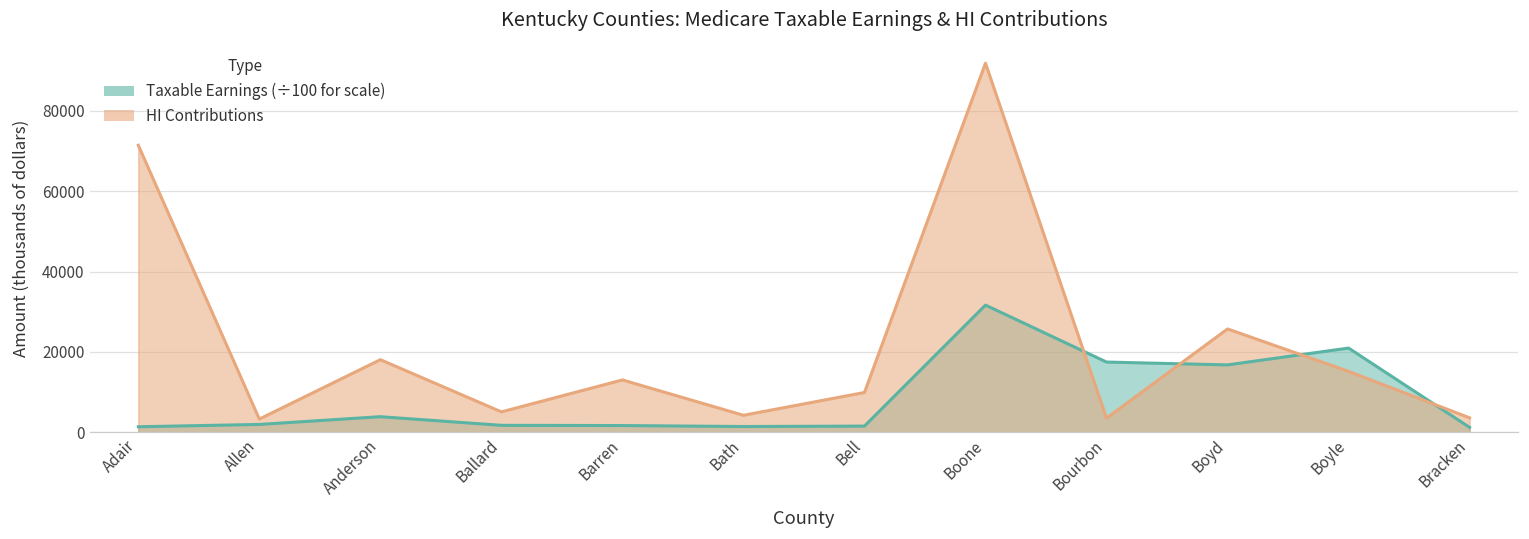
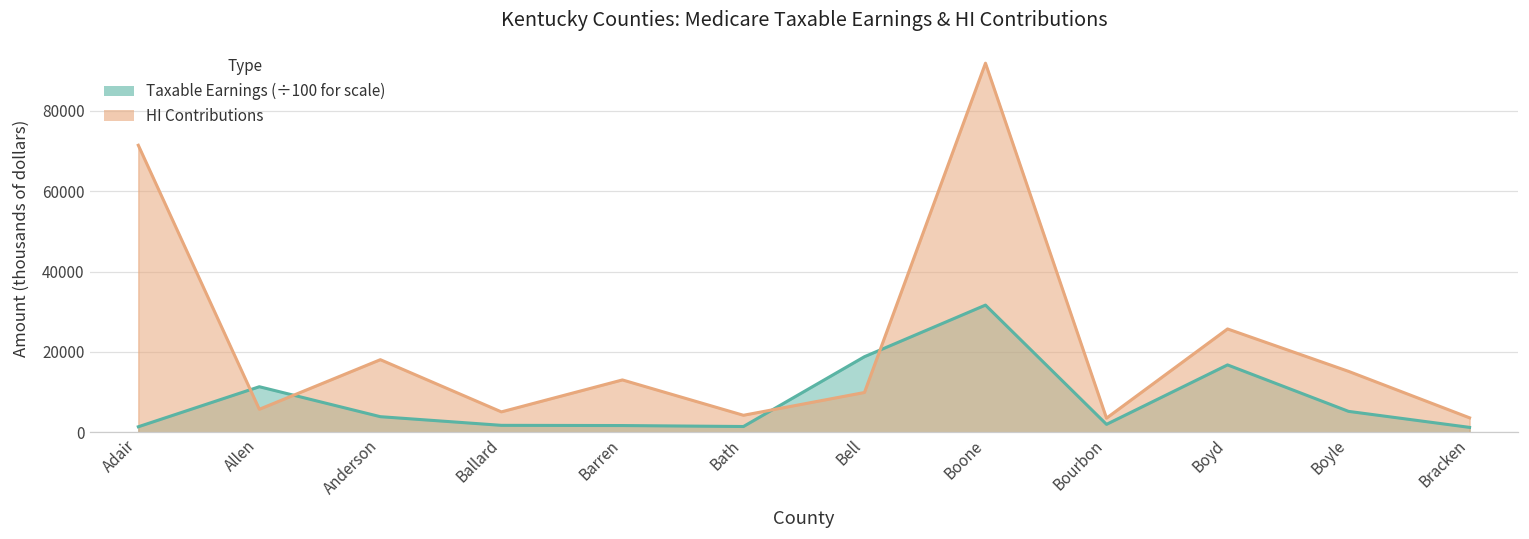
Taxable Earnings (÷100 for scale), Allen: 2000 -> 11000
HI Contributions, Allen: 3000 -> 6000
Taxable Earnings (÷100 for scale), Bell: 2000 -> 19000
Taxable Earnings (÷100 for scale), Bourbon: 17000 -> 2000
Taxable Earnings (÷100 for scale), Boyle: 21000 -> 5000
